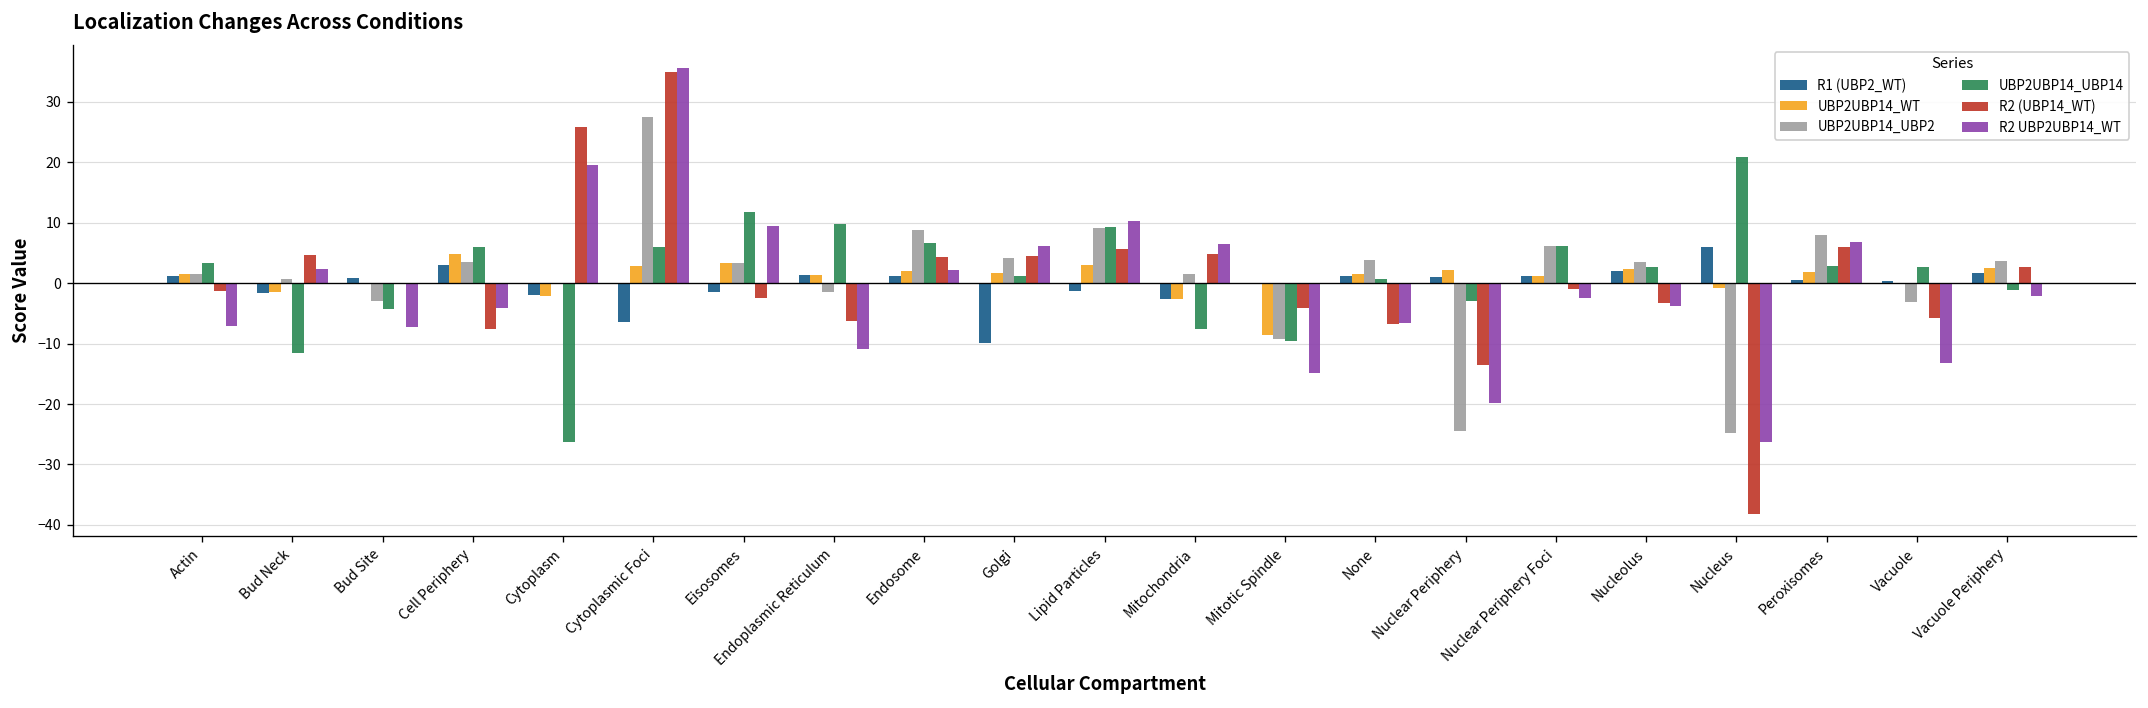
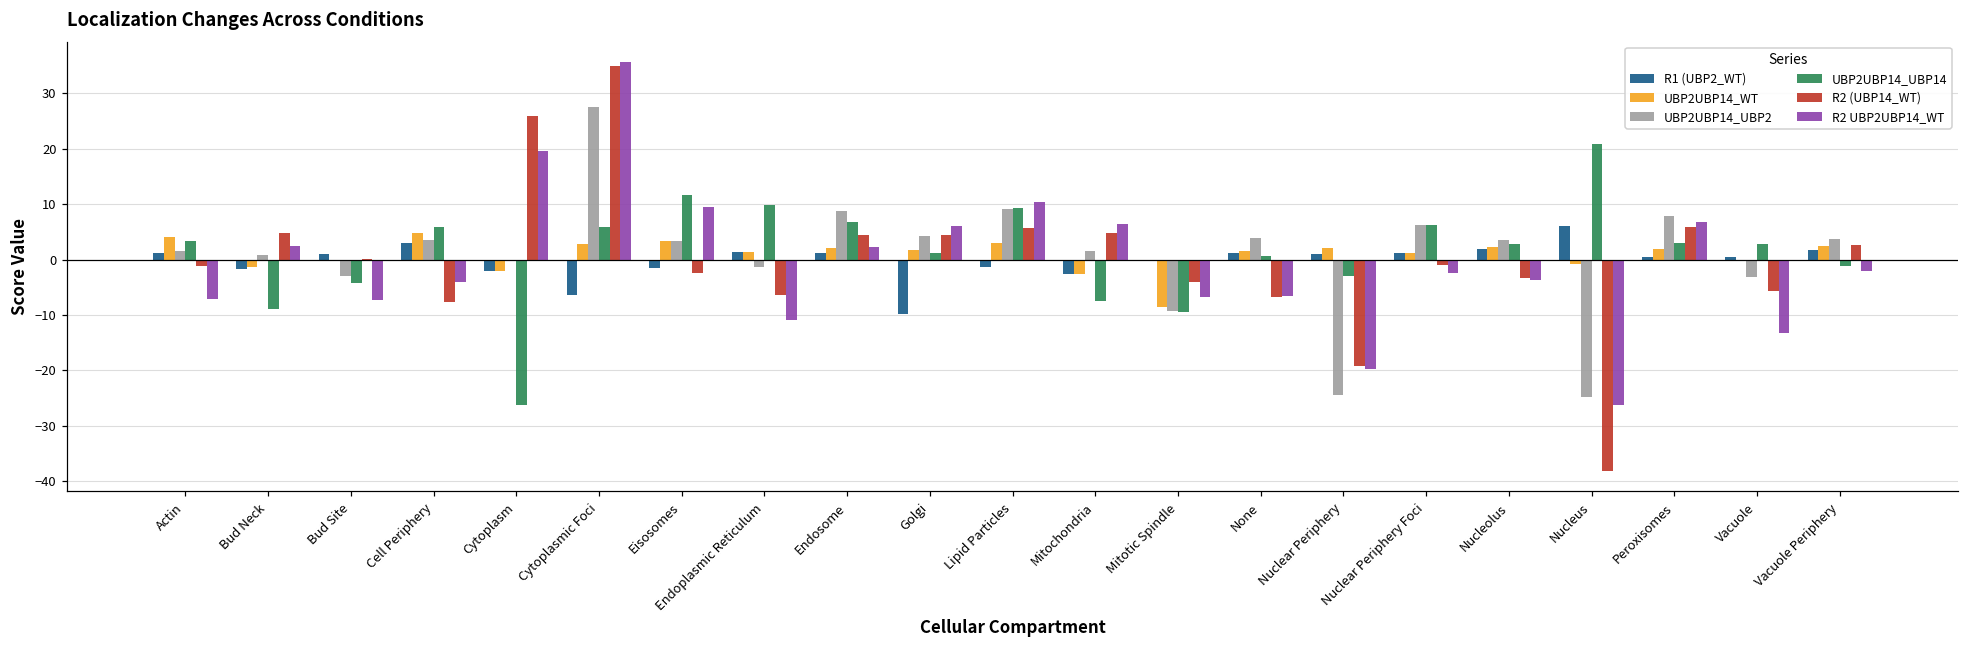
UBP2UBP14_WT, Actin: 2 -> 4
UBP2UBP14_UBP14, Bud Neck: -12 -> -9
R2 UBP2UBP14_WT, Mitotic Spindle: -15 -> -7
R2 (UBP14_WT), Nuclear Periphery: -14 -> -19
